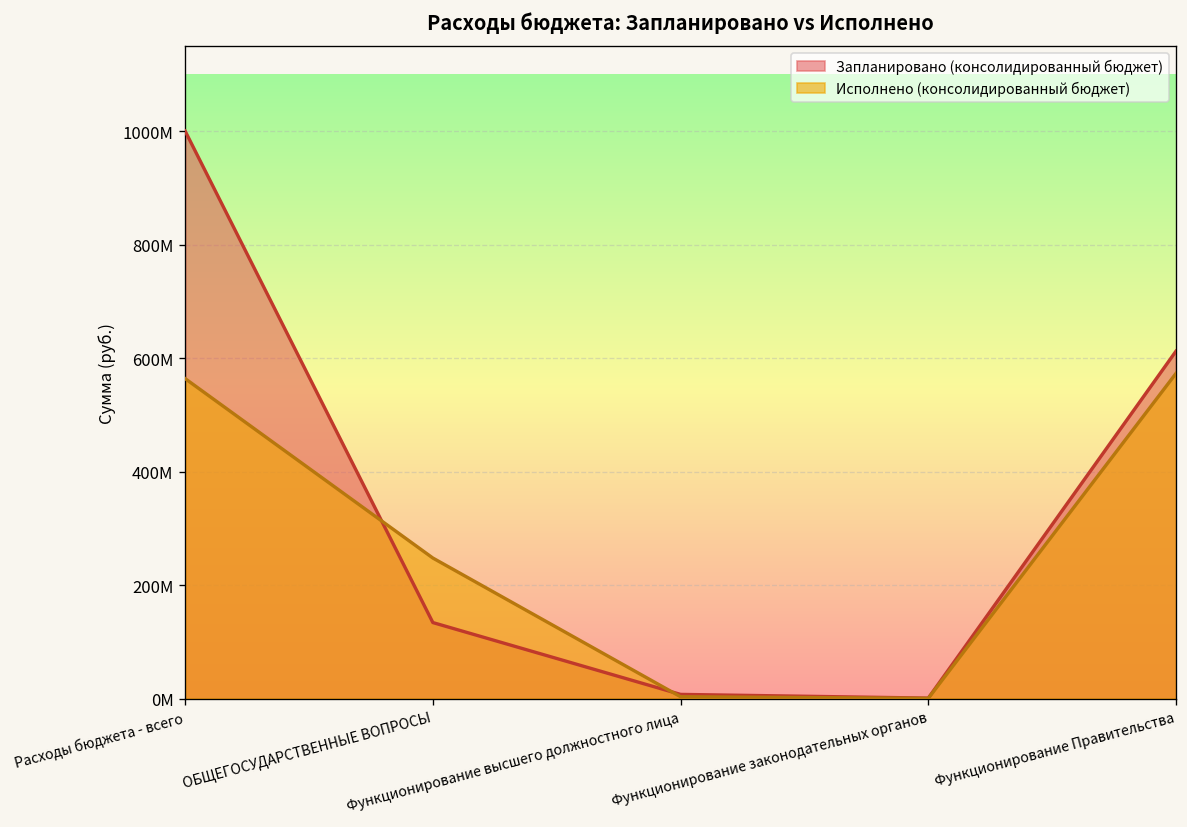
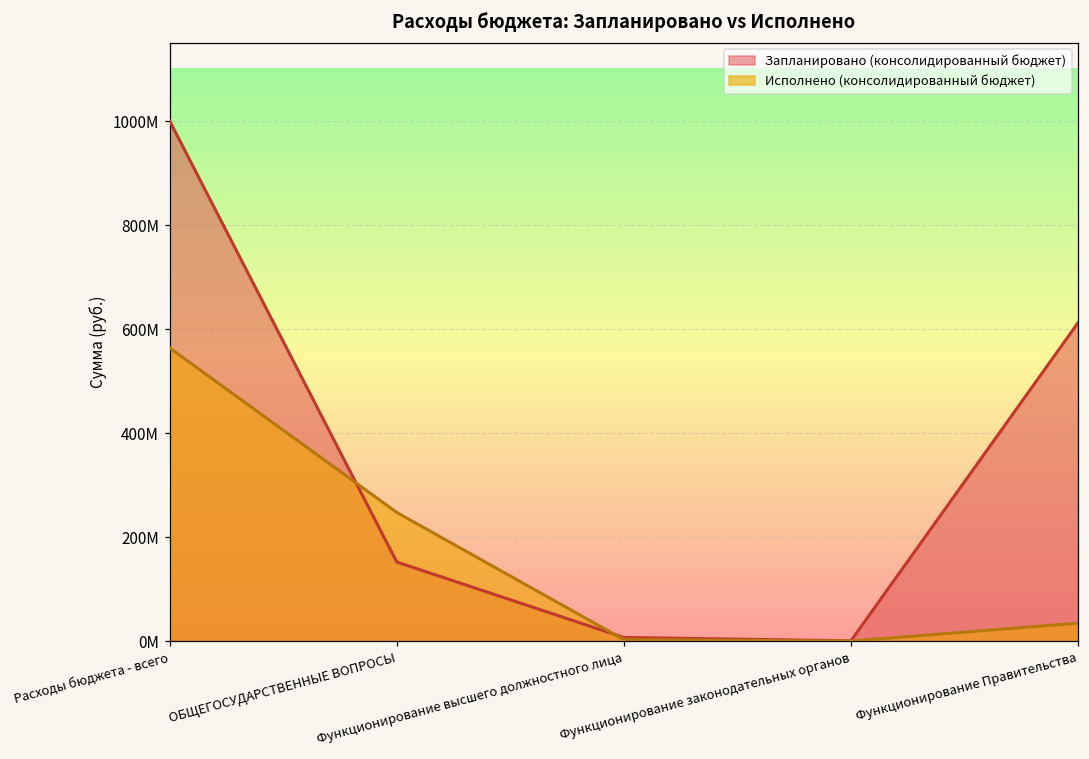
Запланировано (консолидированный бюджет), ОБЩЕГОСУДАРСТВЕННЫЕ ВОПРОСЫ: 130000000 -> 150000000
Исполнено (консолидированный бюджет), Функционирование Правительства: 570000000 -> 30000000
